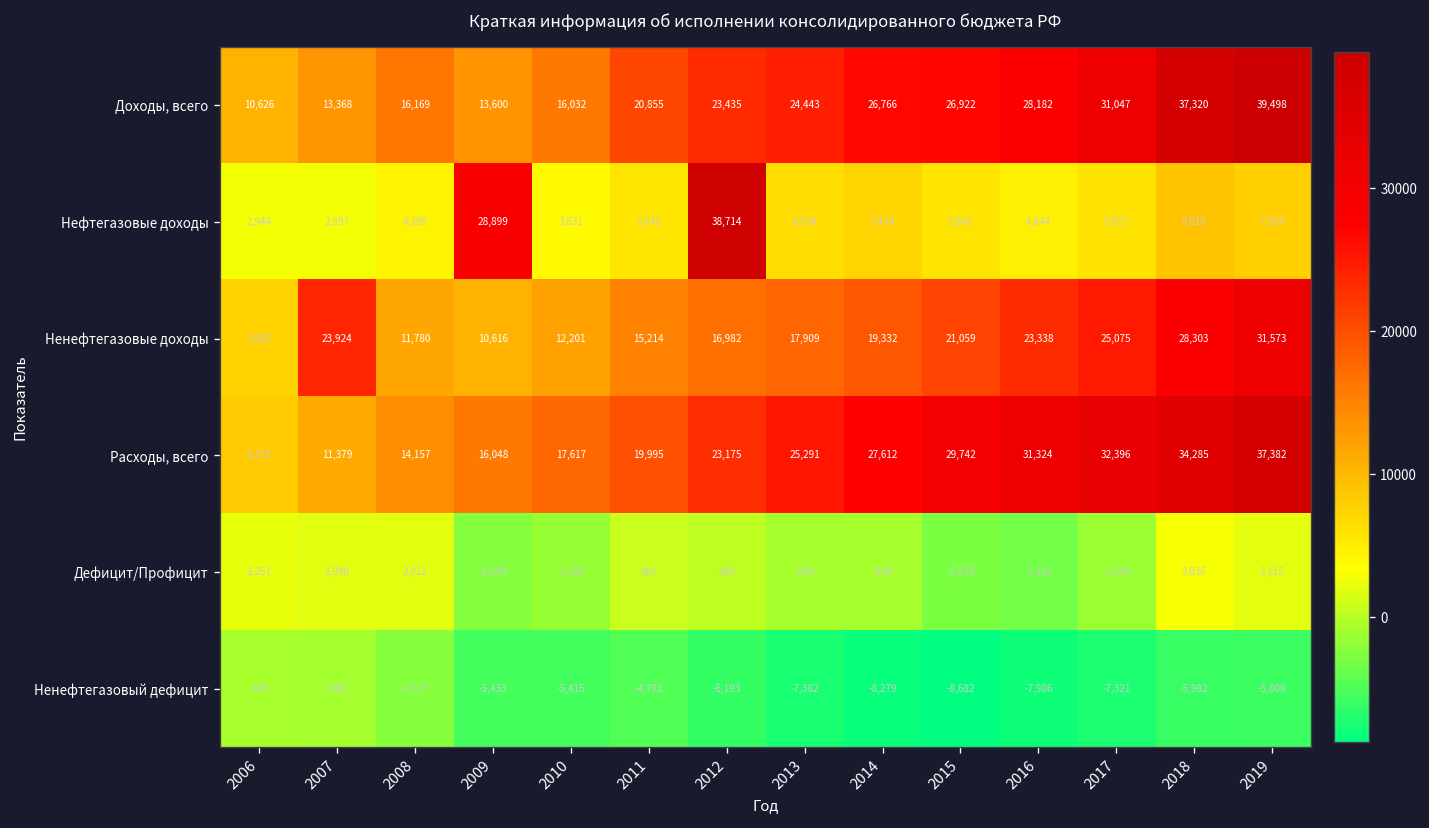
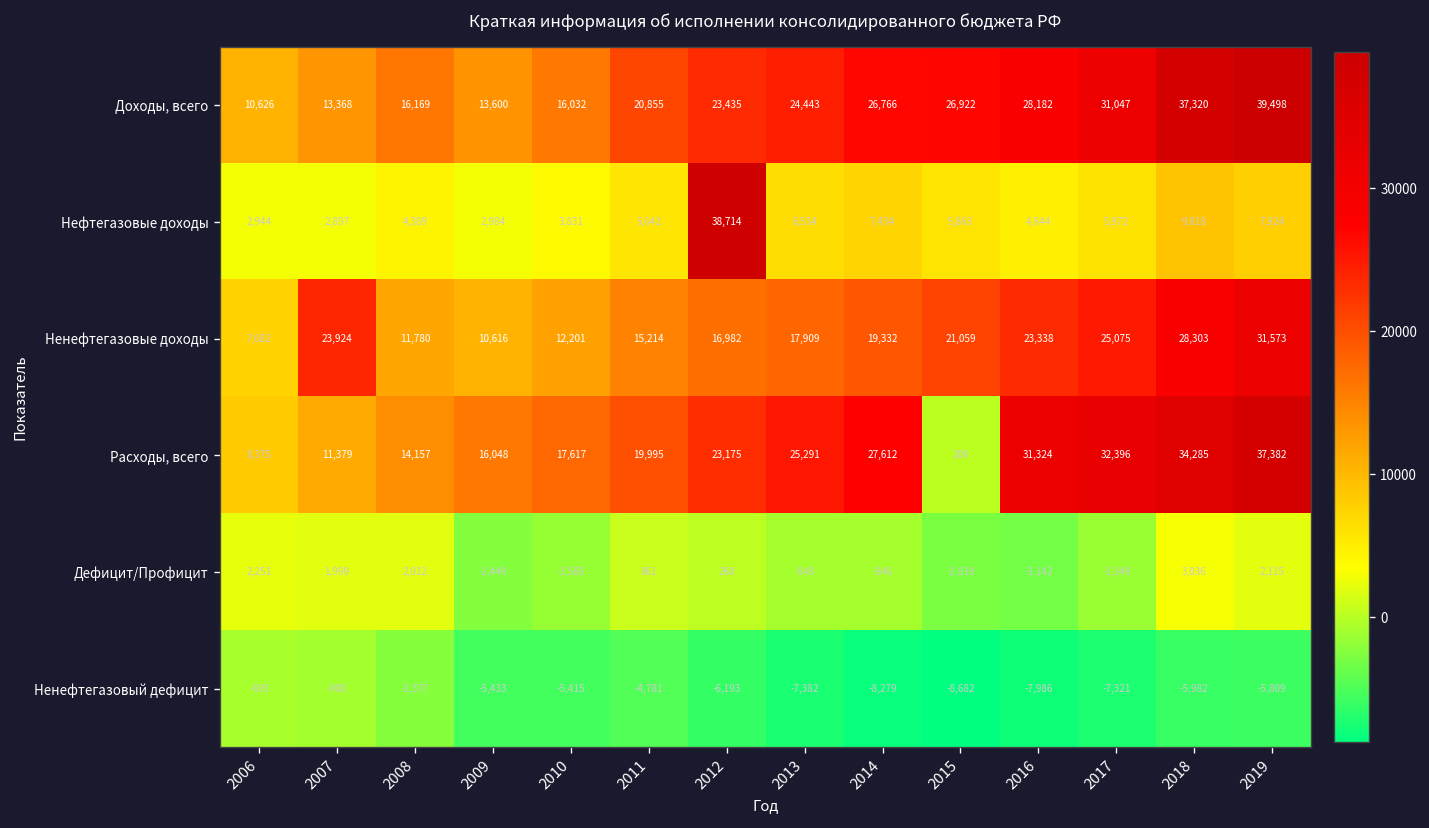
Нефтегазовые доходы, 2009: 28,899 -> 2,984
Расходы, всего, 2015: 29,742 -> 200
